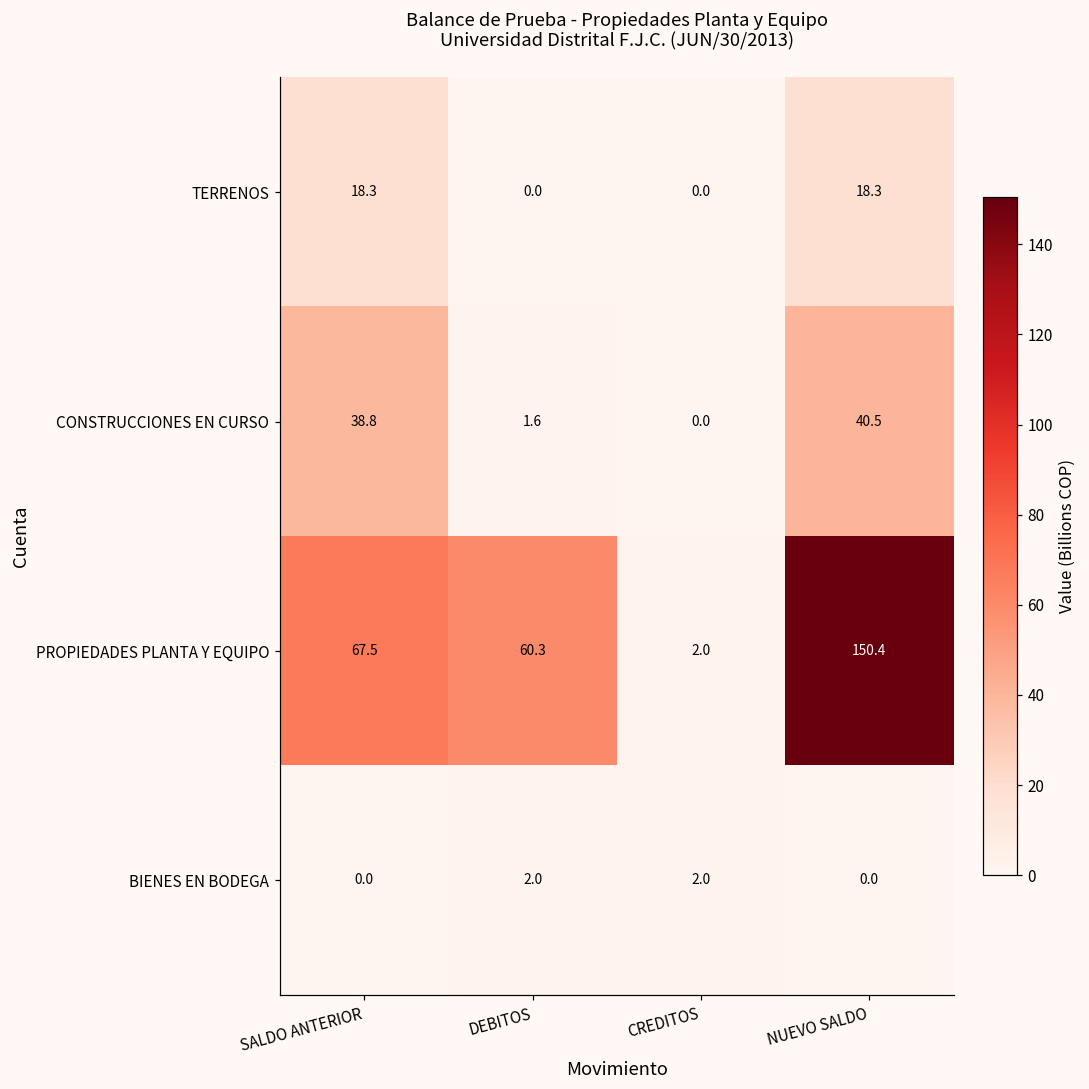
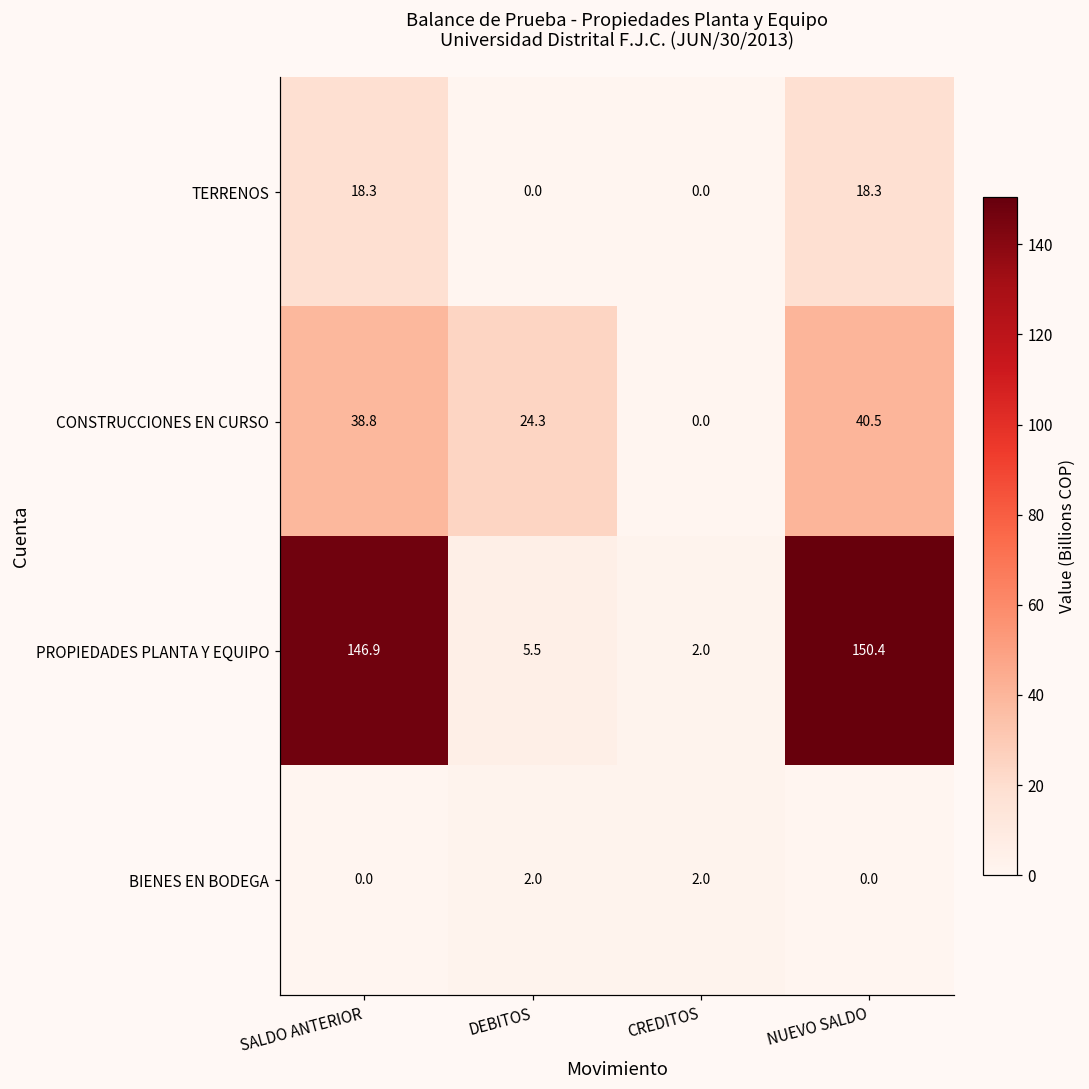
CONSTRUCCIONES EN CURSO, DEBITOS: 1.6 -> 24.3
PROPIEDADES PLANTA Y EQUIPO, SALDO ANTERIOR: 67.5 -> 146.9
PROPIEDADES PLANTA Y EQUIPO, DEBITOS: 60.3 -> 5.5
